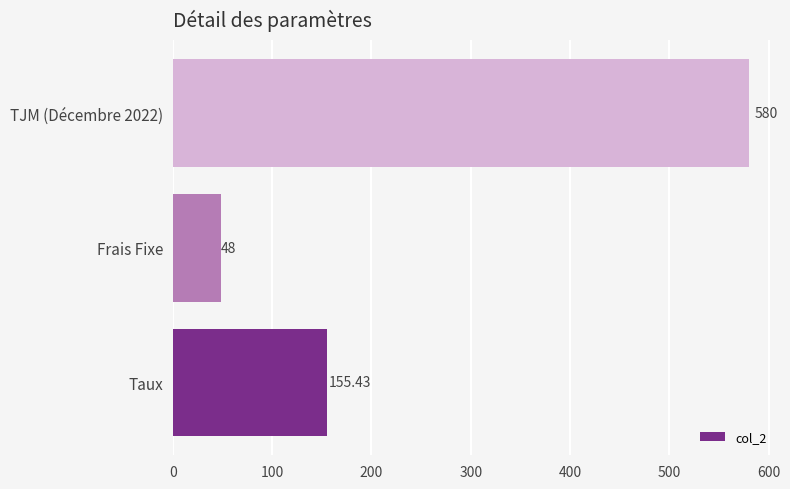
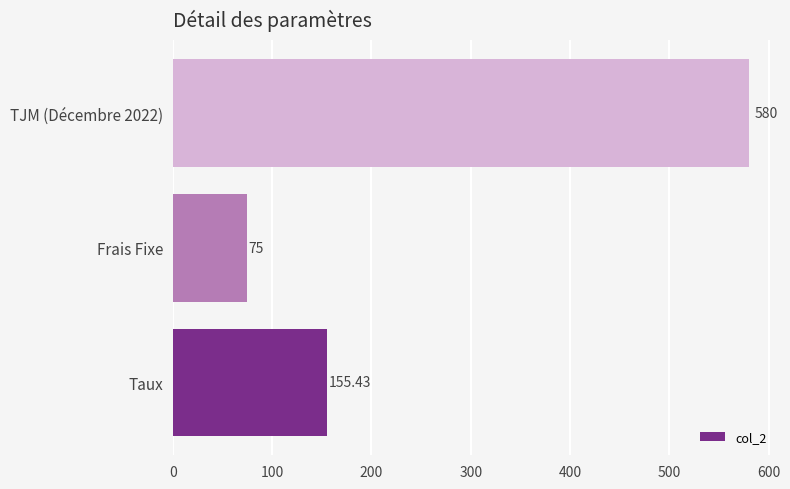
Frais Fixe: 48 -> 75
